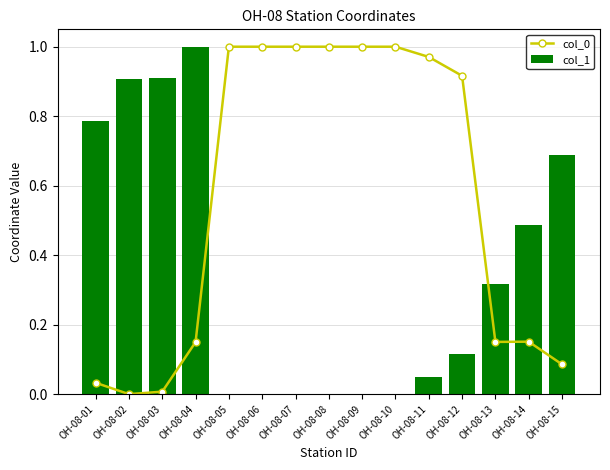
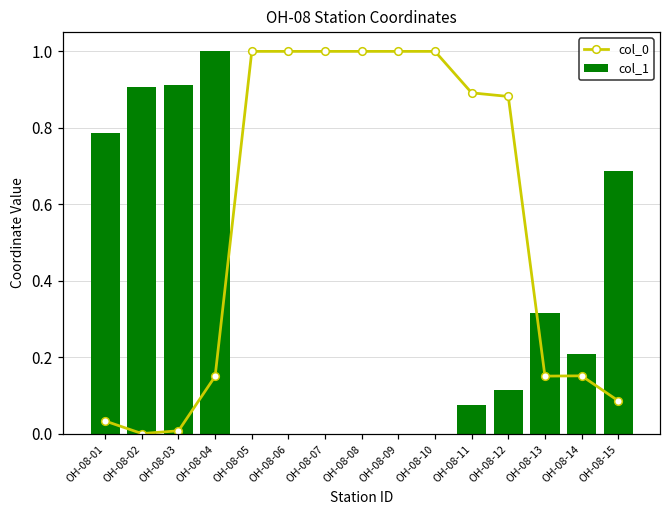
col_0, OH-08-11: 0.97 -> 0.89
col_1, OH-08-11: 0.05 -> 0.07
col_0, OH-08-12: 0.92 -> 0.88
col_1, OH-08-14: 0.49 -> 0.21
